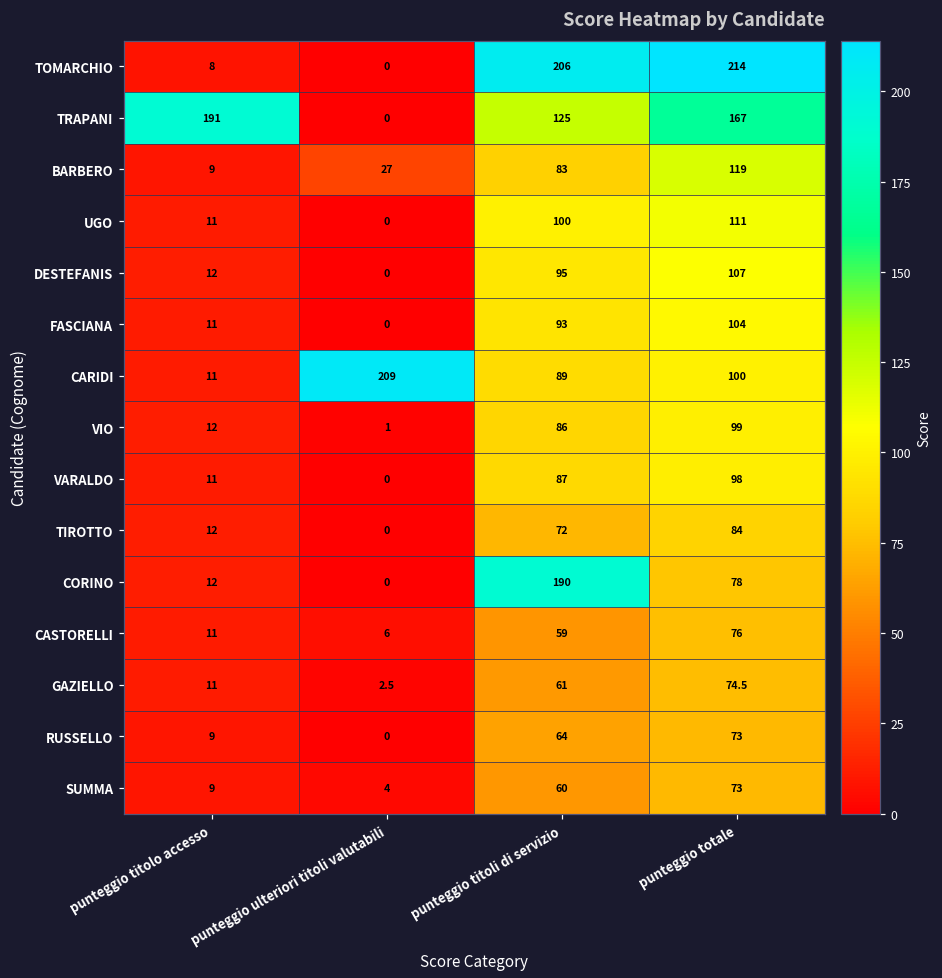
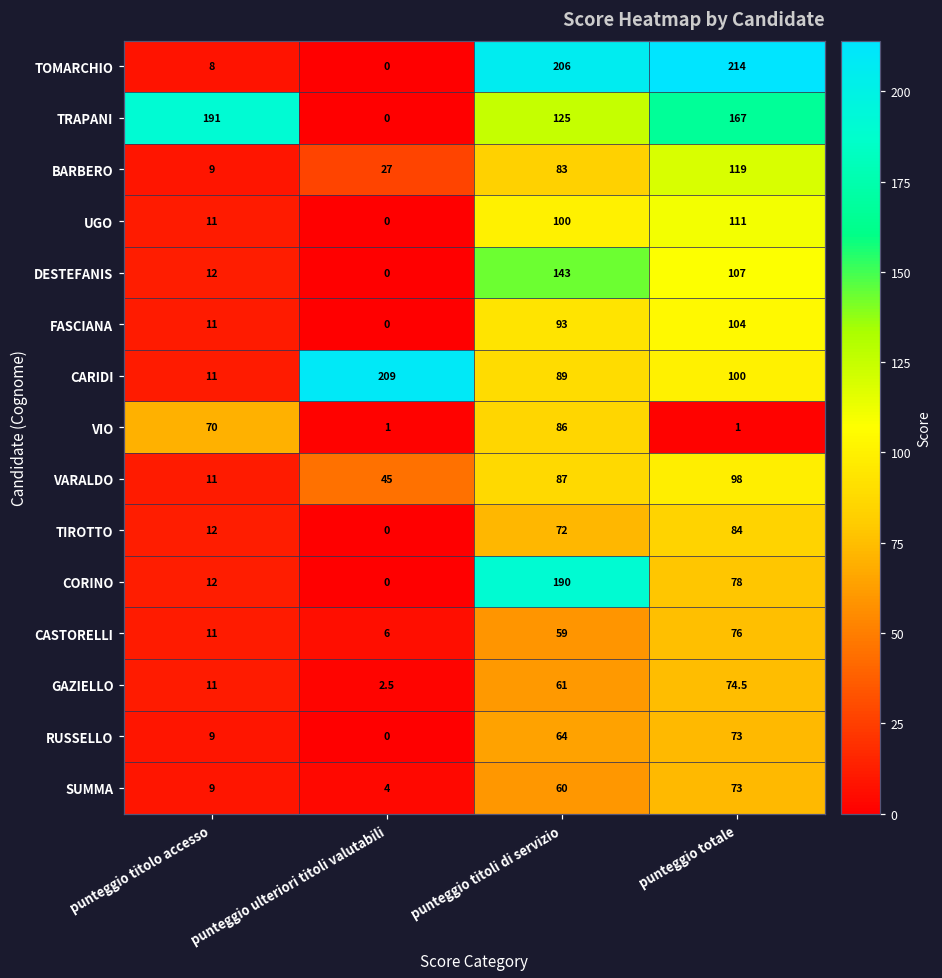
DESTEFANIS, punteggio titoli di servizio: 95 -> 143
VIO, punteggio titolo accesso: 12 -> 70
VIO, punteggio totale: 99 -> 1
VARALDO, punteggio ulteriori titoli valutabili: 0 -> 45
